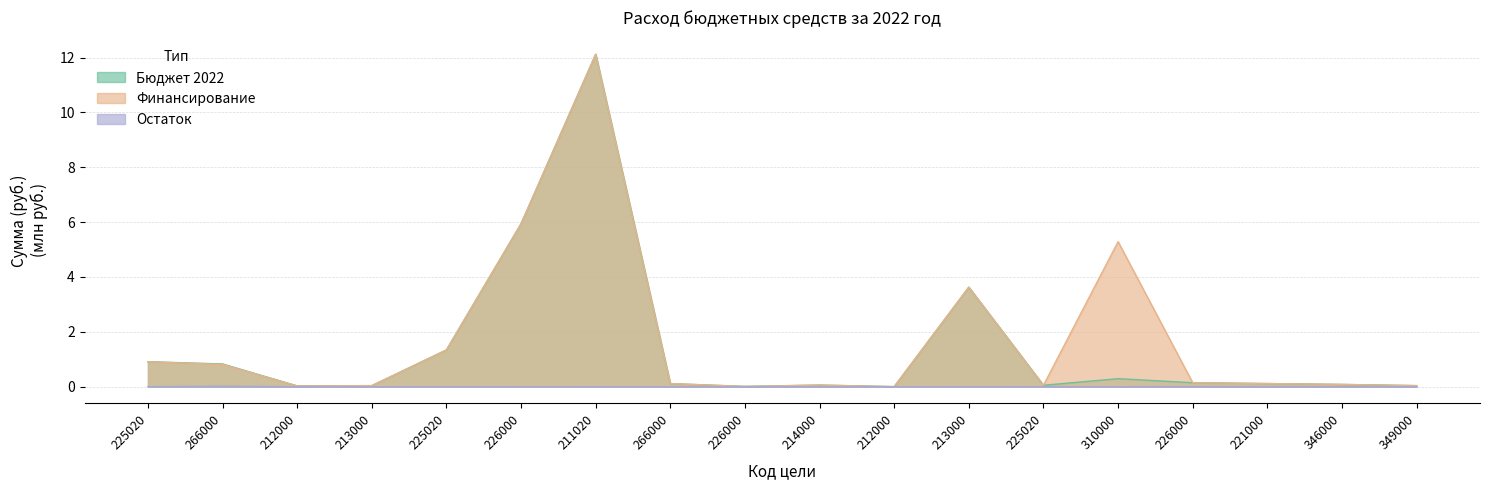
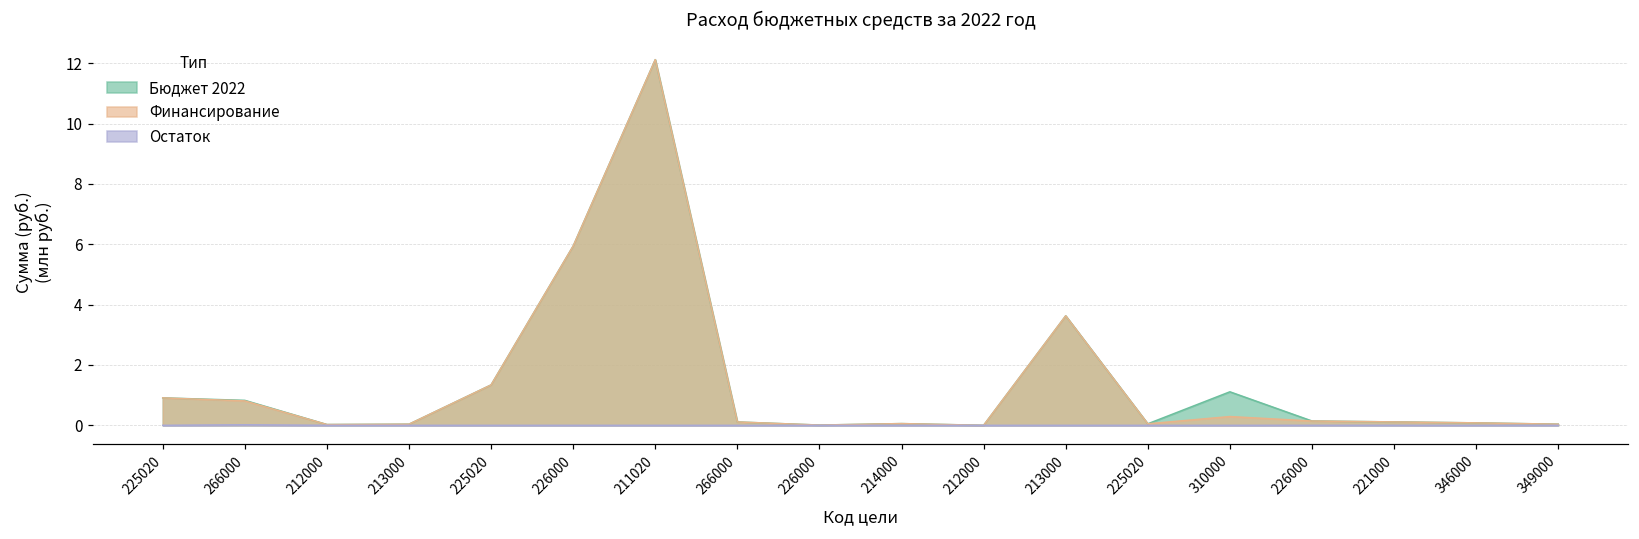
Бюджет 2022, 310000: 0.3 -> 1.1
Финансирование, 310000: 5.3 -> 0.3
